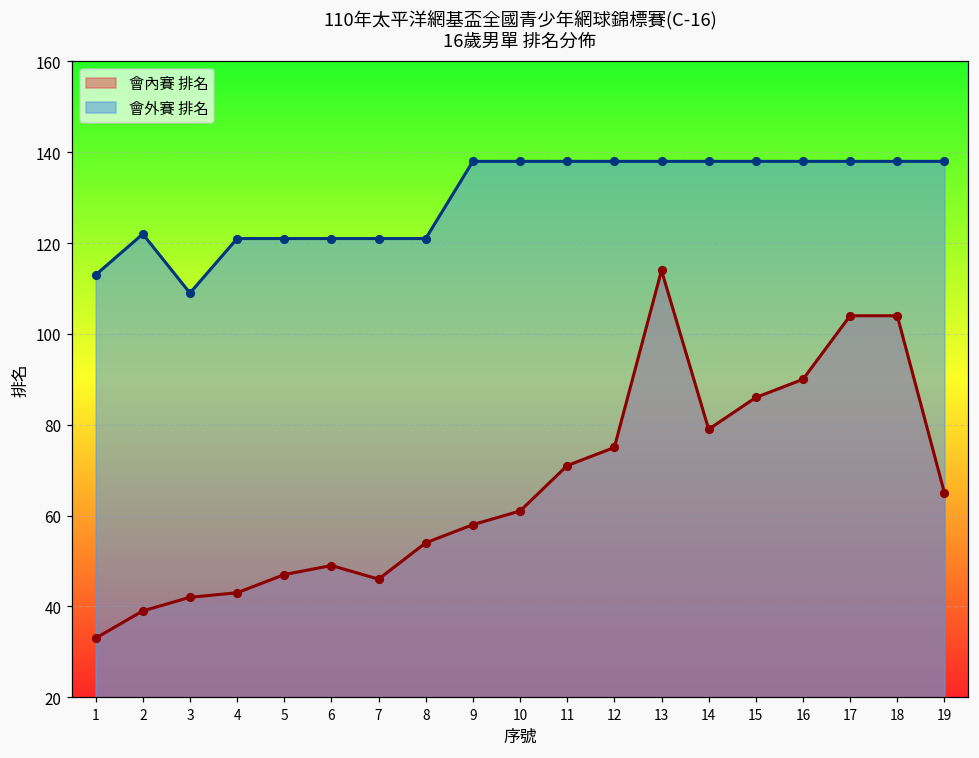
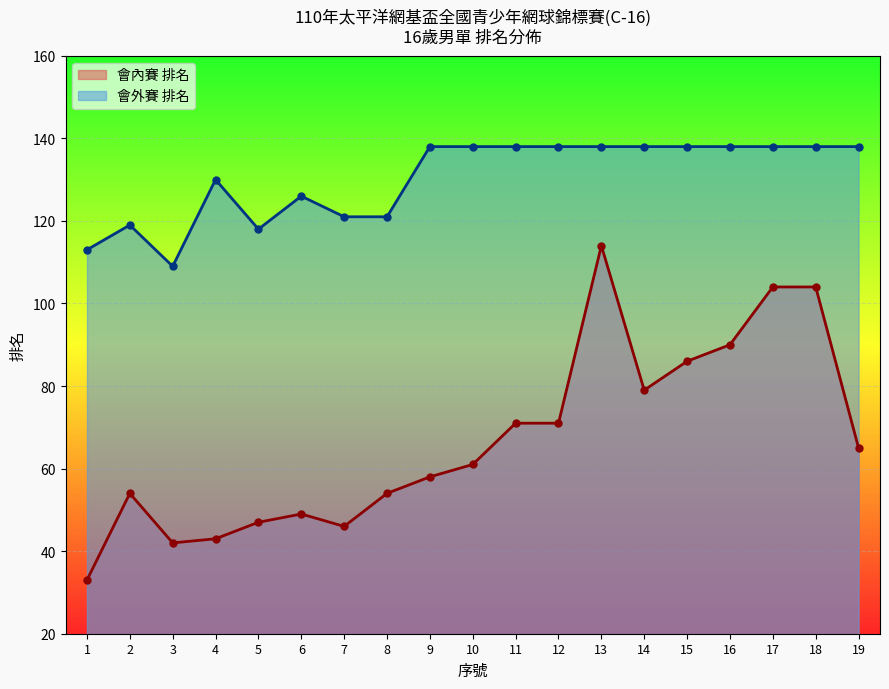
會內賽 排名, 2: 39 -> 54
會外賽 排名, 2: 122 -> 119
會外賽 排名, 4: 121 -> 130
會外賽 排名, 5: 121 -> 118
會外賽 排名, 6: 121 -> 126
會內賽 排名, 12: 75 -> 71
